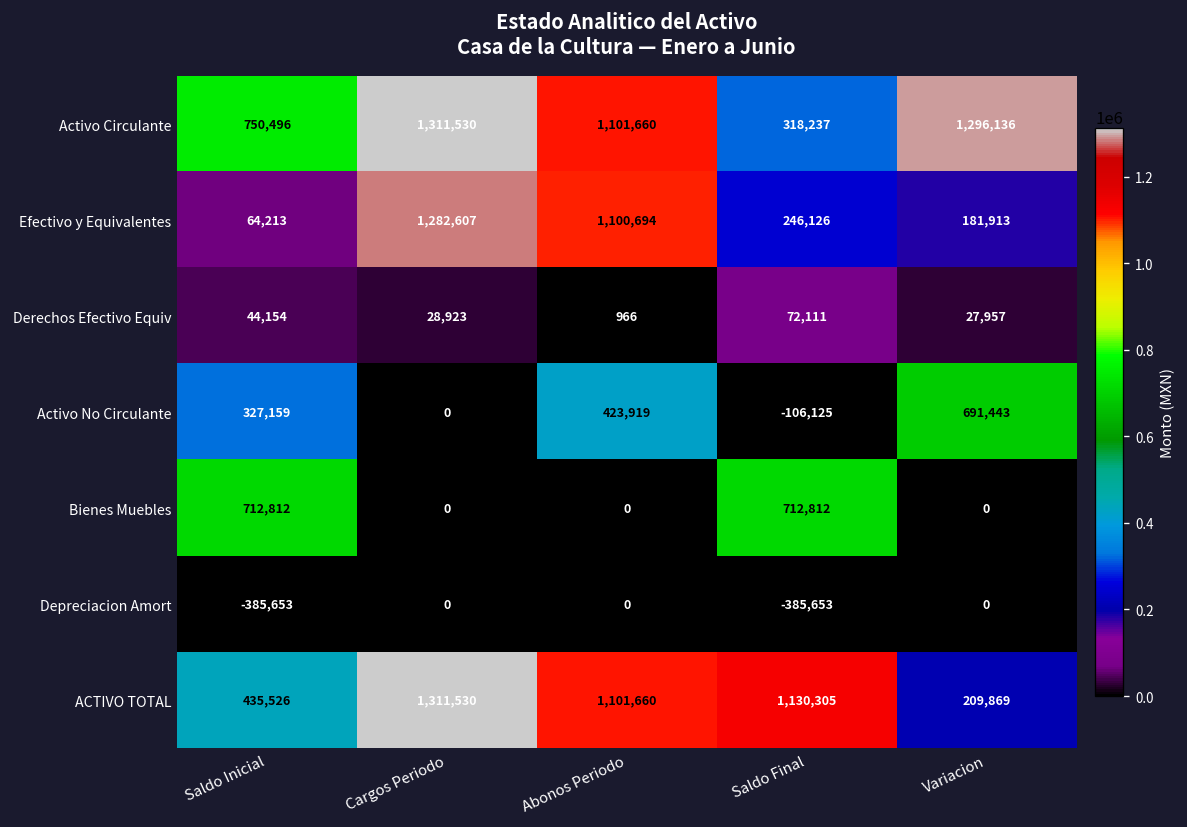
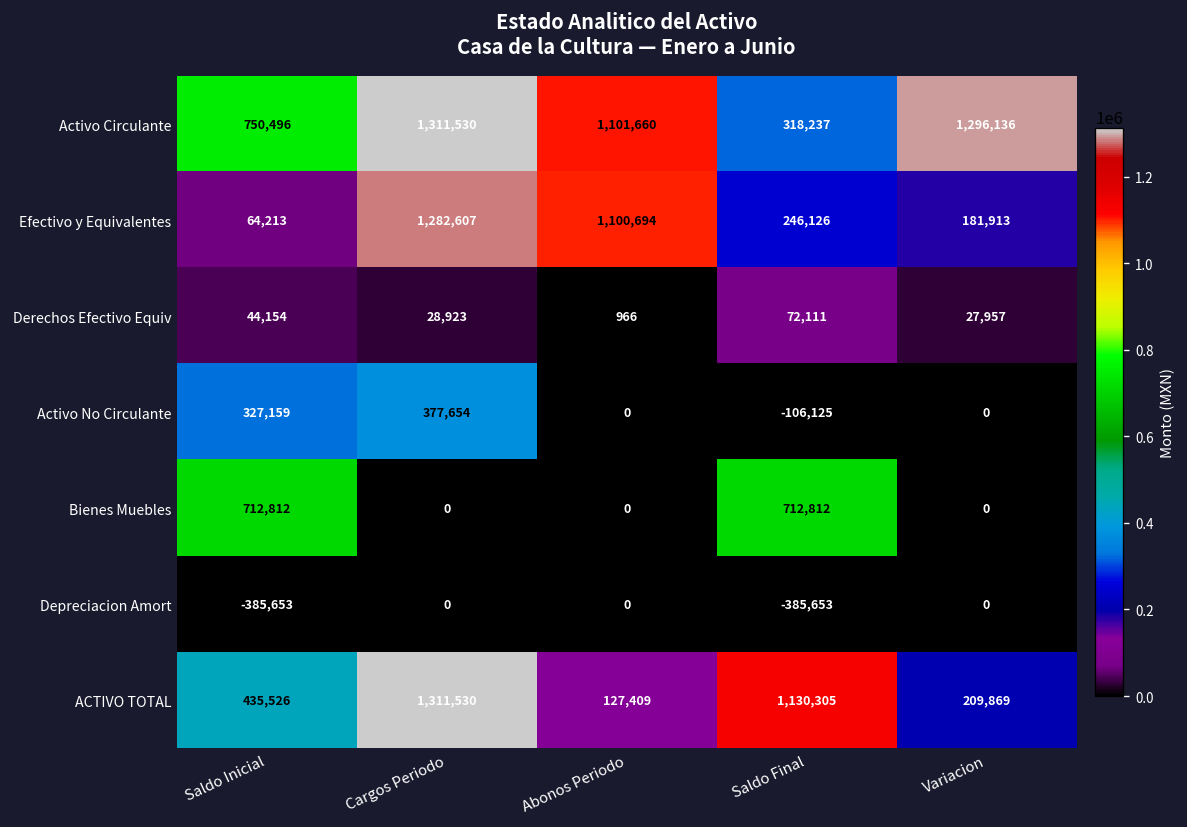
Activo No Circulante, Cargos Periodo: 0 -> 377,654
Activo No Circulante, Abonos Periodo: 423,919 -> 0
Activo No Circulante, Variacion: 691,443 -> 0
ACTIVO TOTAL, Abonos Periodo: 1,101,660 -> 127,409
